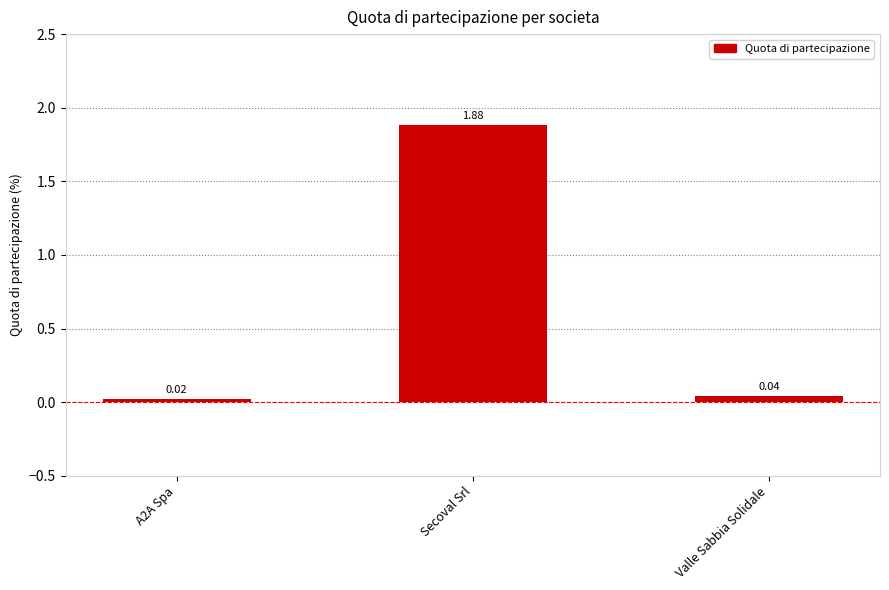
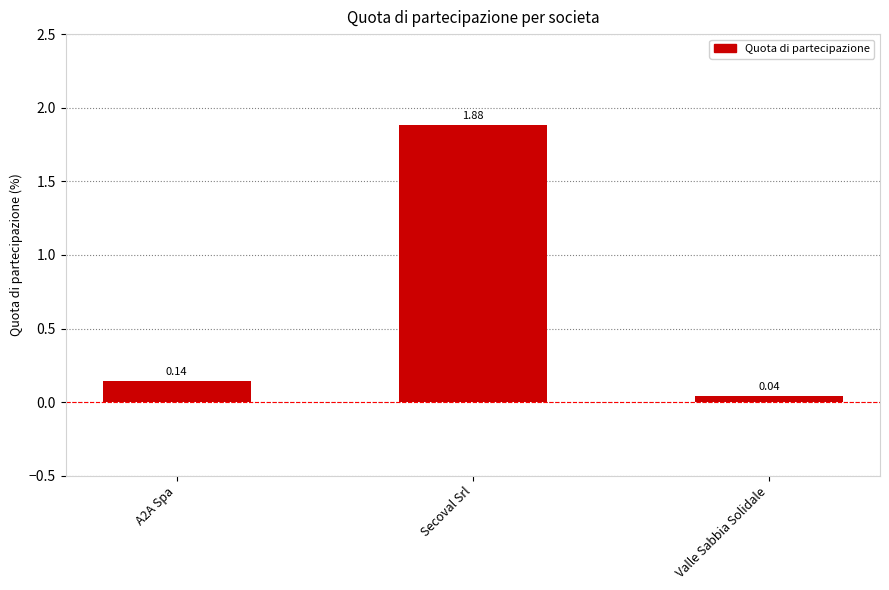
A2A Spa: 0.02 -> 0.14
